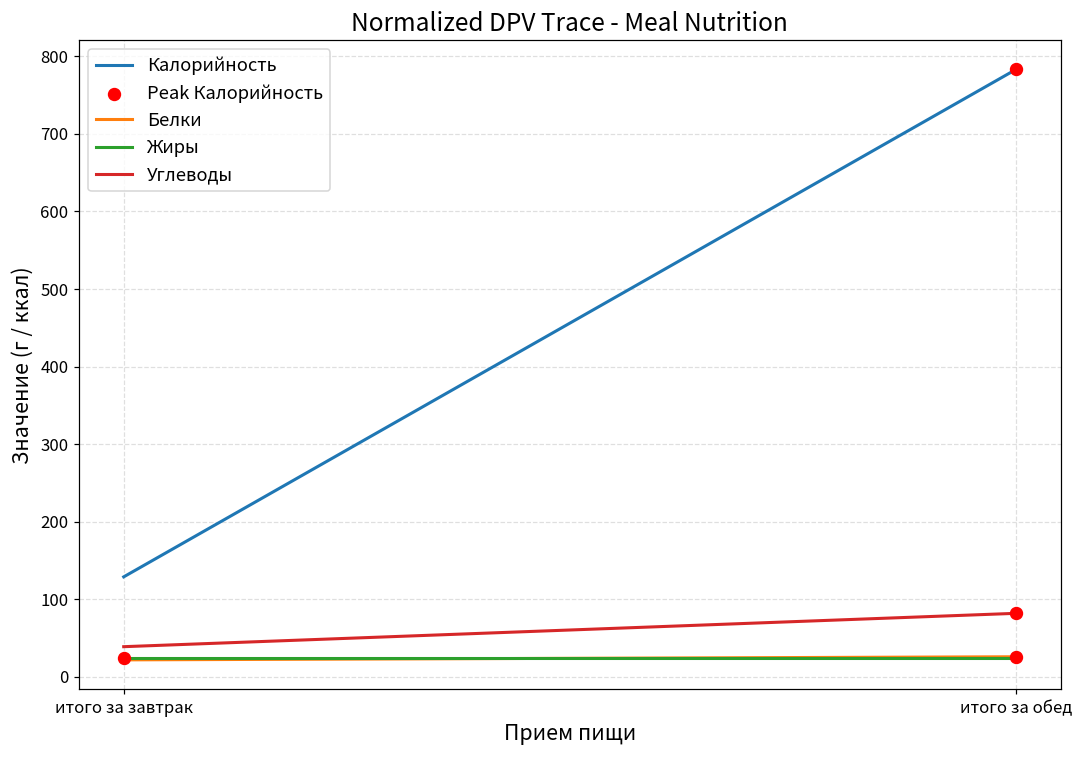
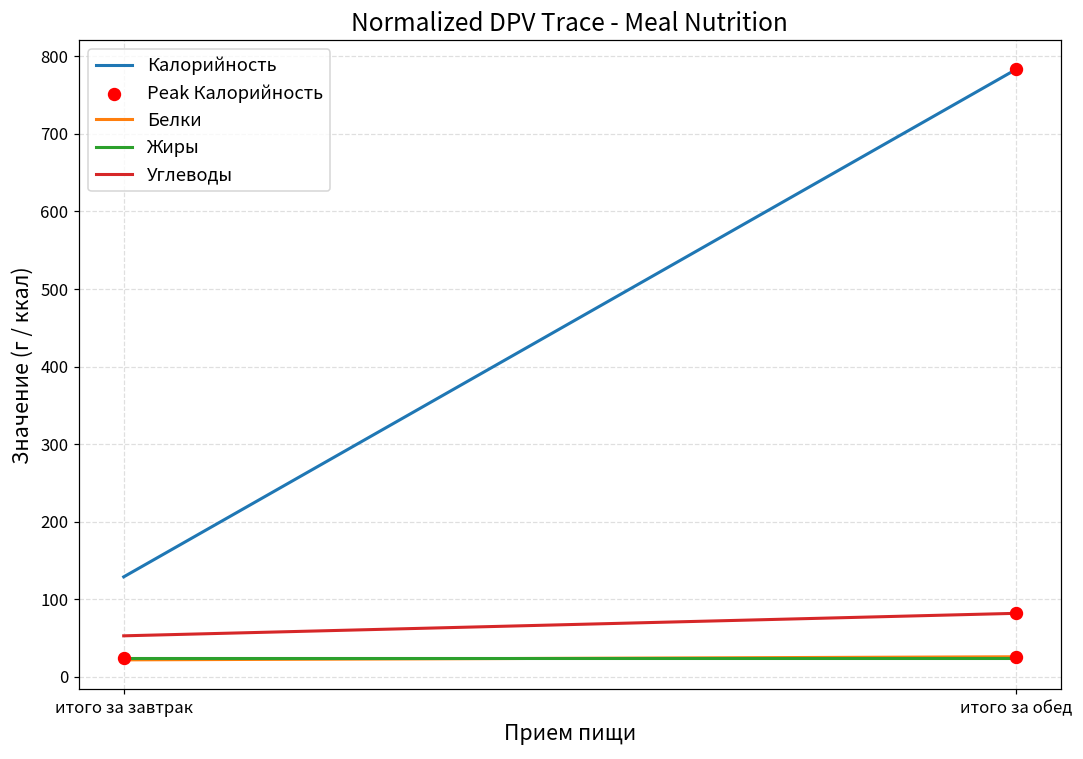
Углеводы, итого за завтрак: 40 -> 50
